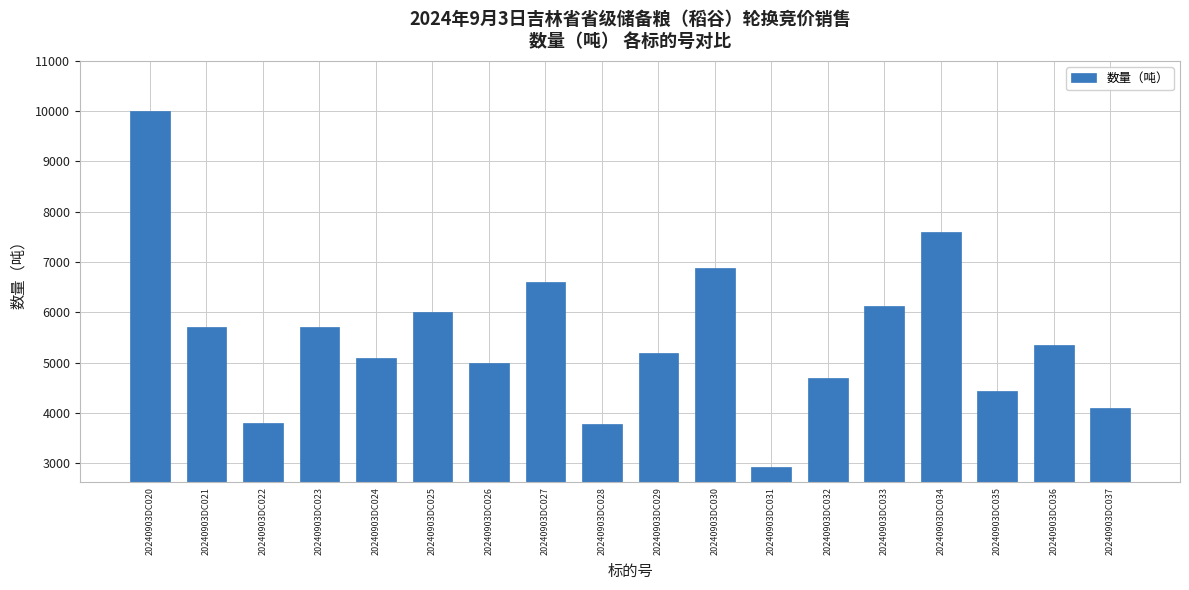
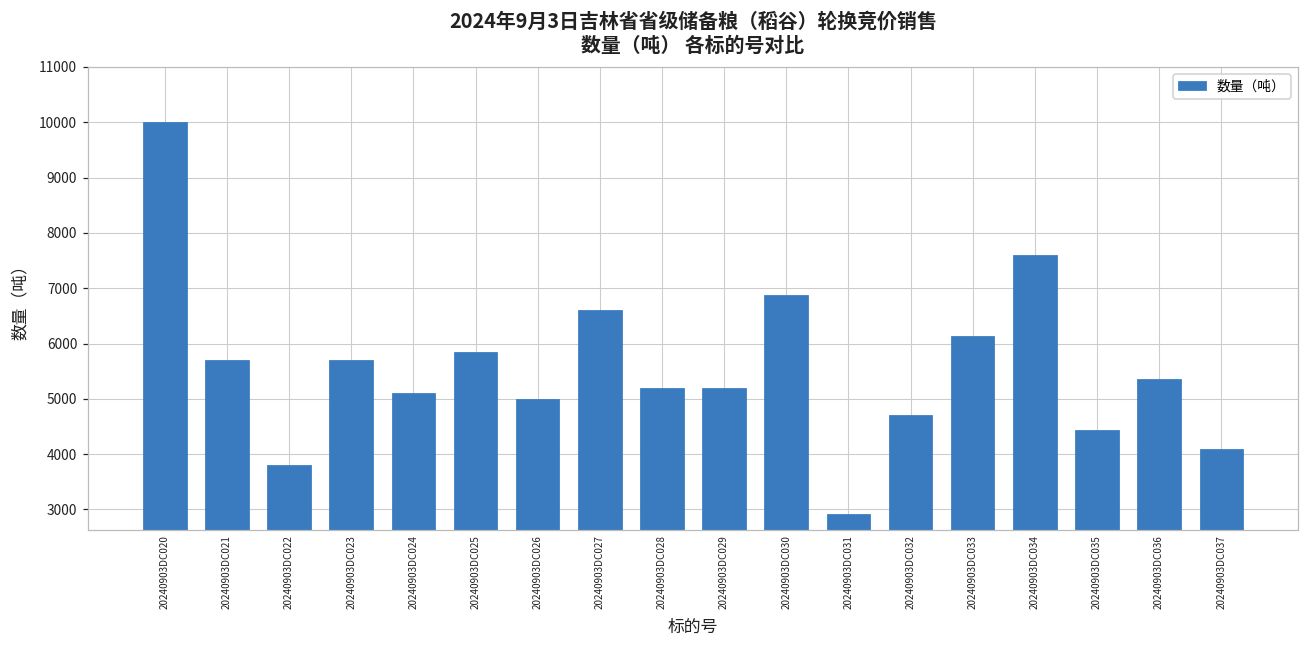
20240903DC025: 6000 -> 5800
20240903DC028: 3800 -> 5200
